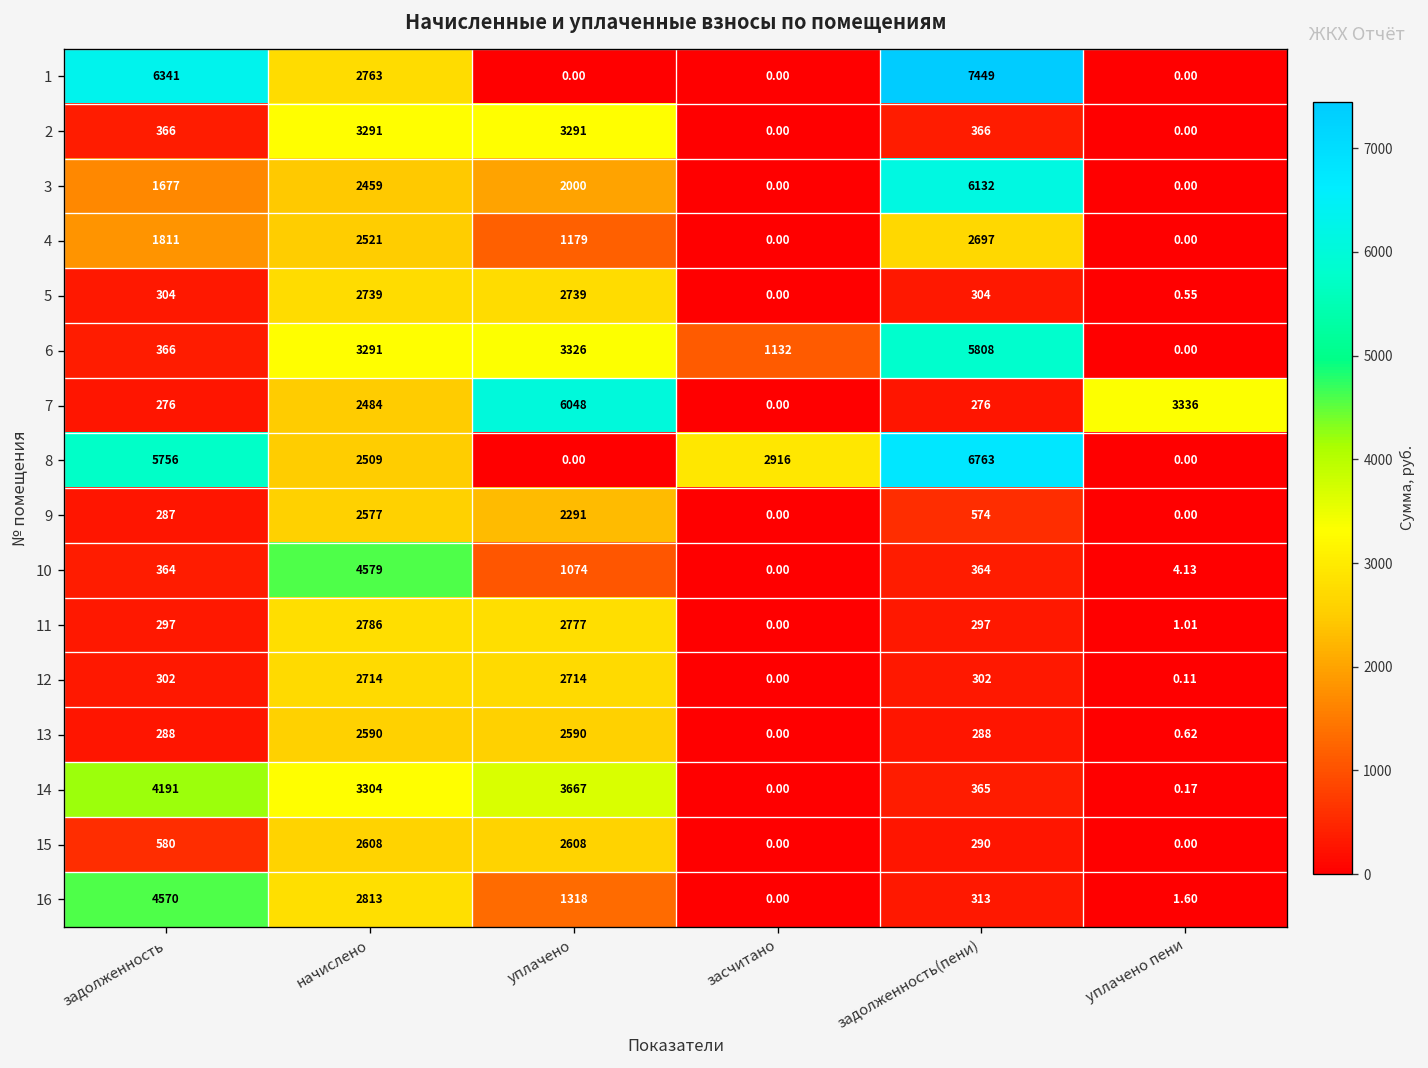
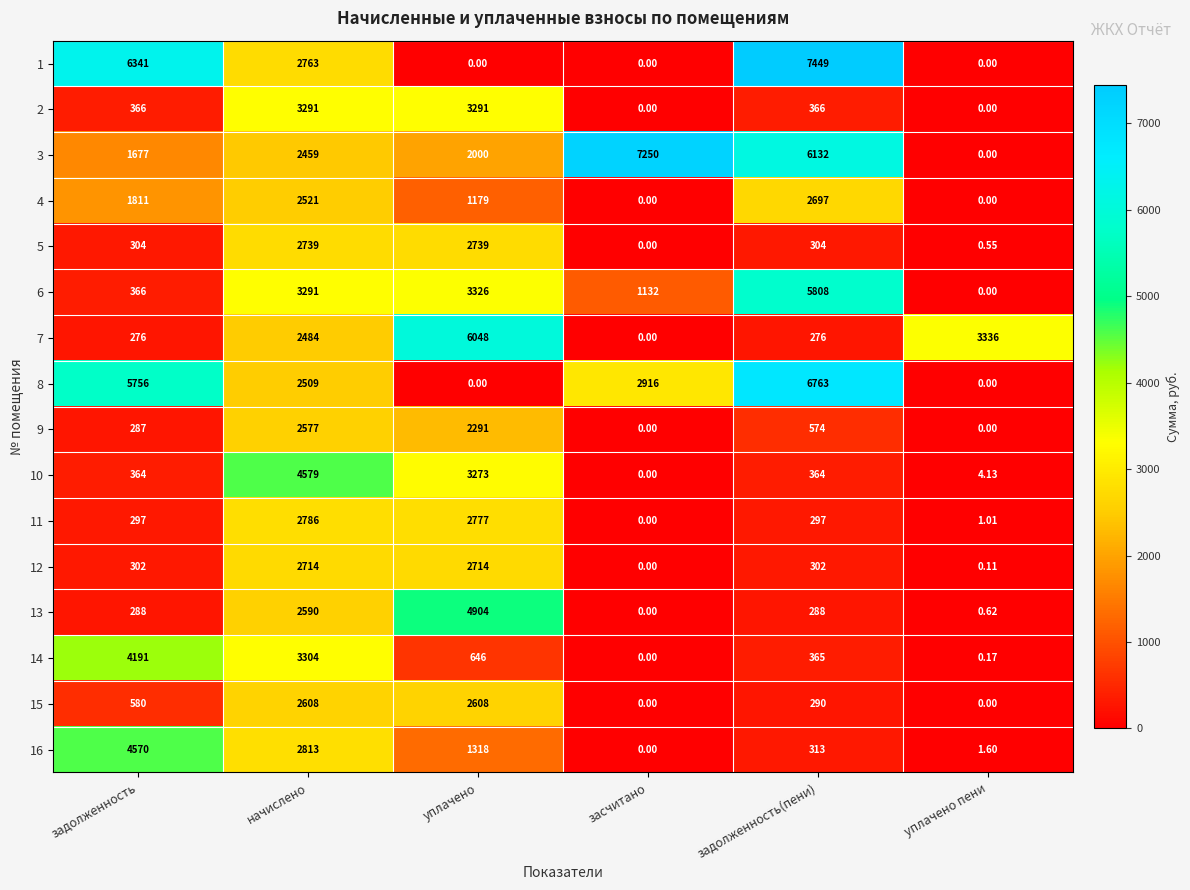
3, засчитано: 0.00 -> 7250
10, уплачено: 1074 -> 3273
13, уплачено: 2590 -> 4904
14, уплачено: 3667 -> 646
